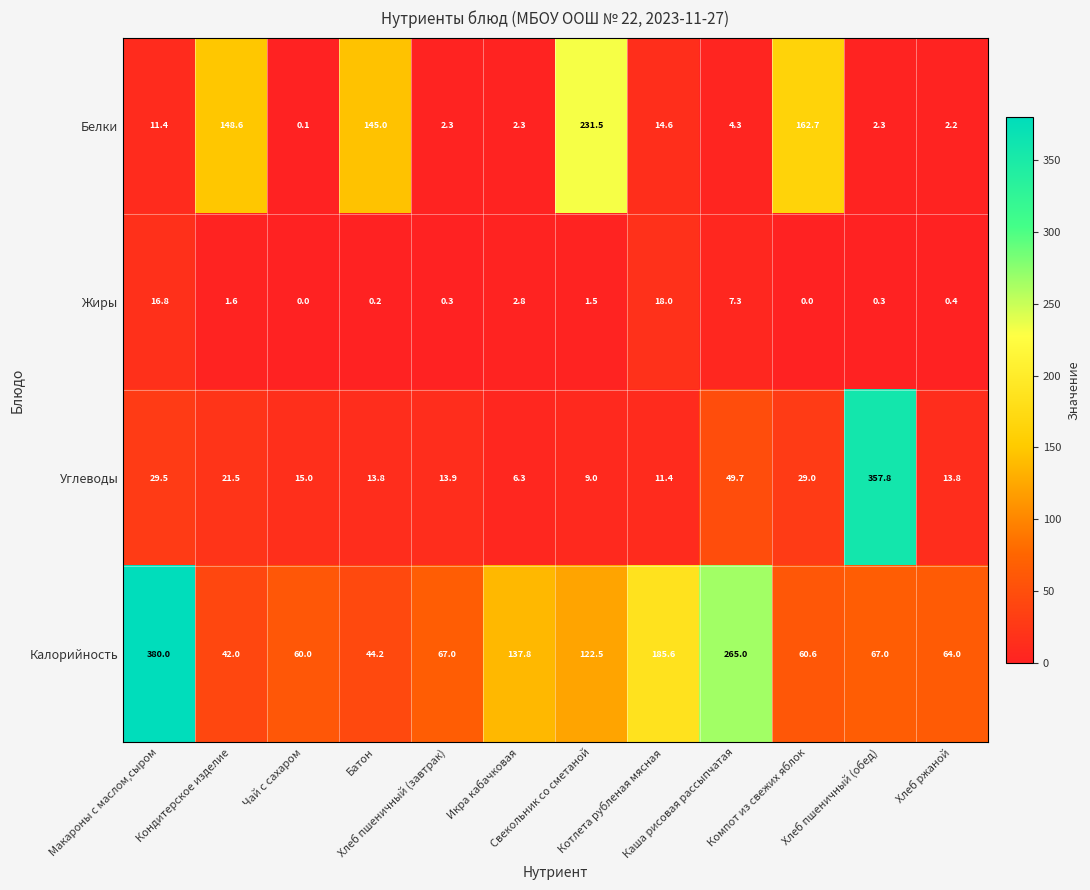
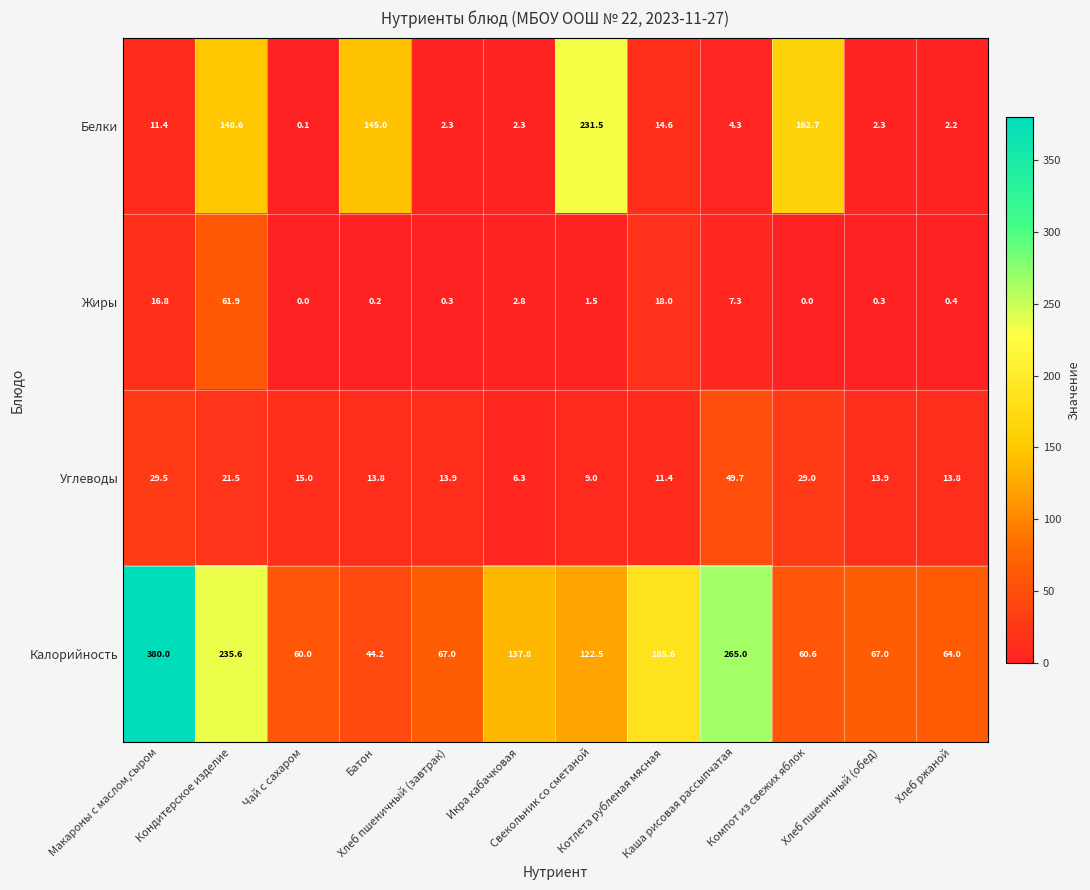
Жиры, Кондитерское изделие: 1.6 -> 61.9
Углеводы, Хлеб пшеничный (обед): 357.8 -> 13.9
Калорийность, Кондитерское изделие: 42.0 -> 235.6
